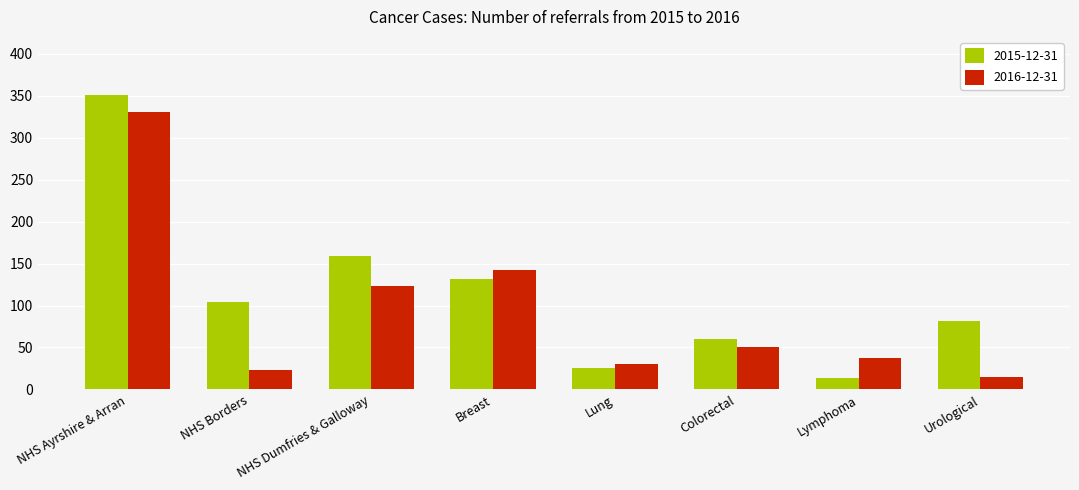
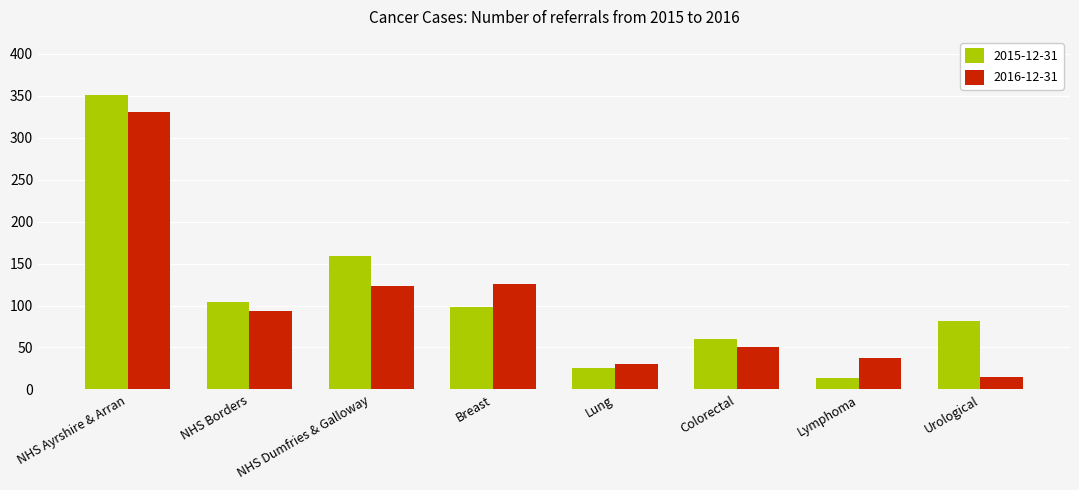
2016-12-31, NHS Borders: 20 -> 90
2015-12-31, Breast: 130 -> 100
2016-12-31, Breast: 140 -> 130
